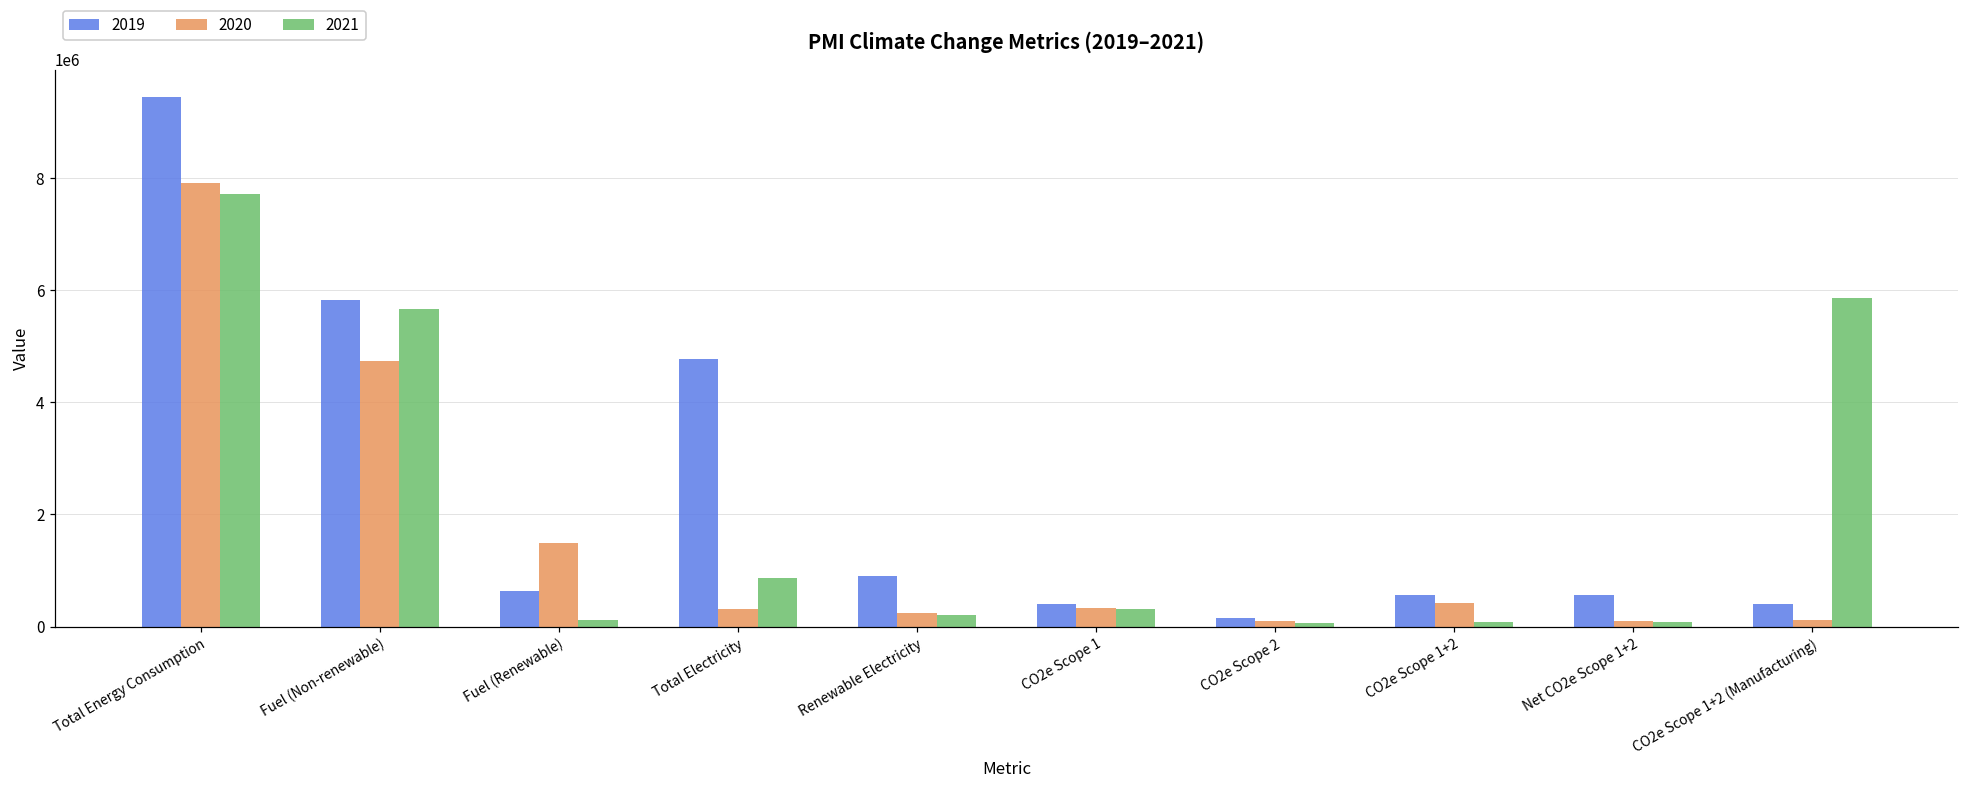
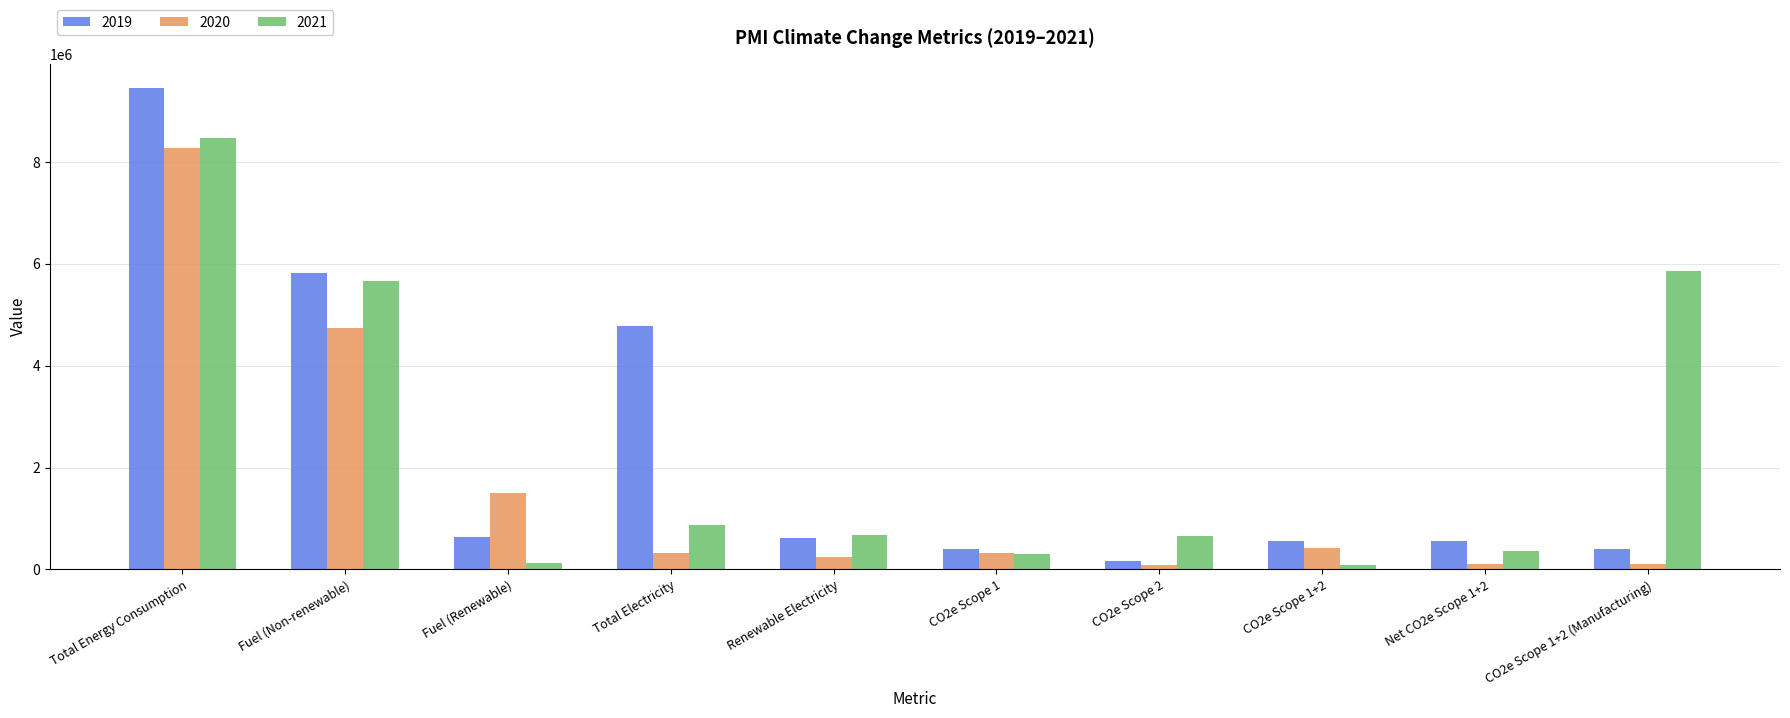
2020, Total Energy Consumption: 7900000 -> 8300000
2021, Total Energy Consumption: 7700000 -> 8500000
2019, Renewable Electricity: 900000 -> 600000
2021, Renewable Electricity: 200000 -> 700000
2021, CO2e Scope 2: 100000 -> 700000
2021, Net CO2e Scope 1+2: 100000 -> 400000
